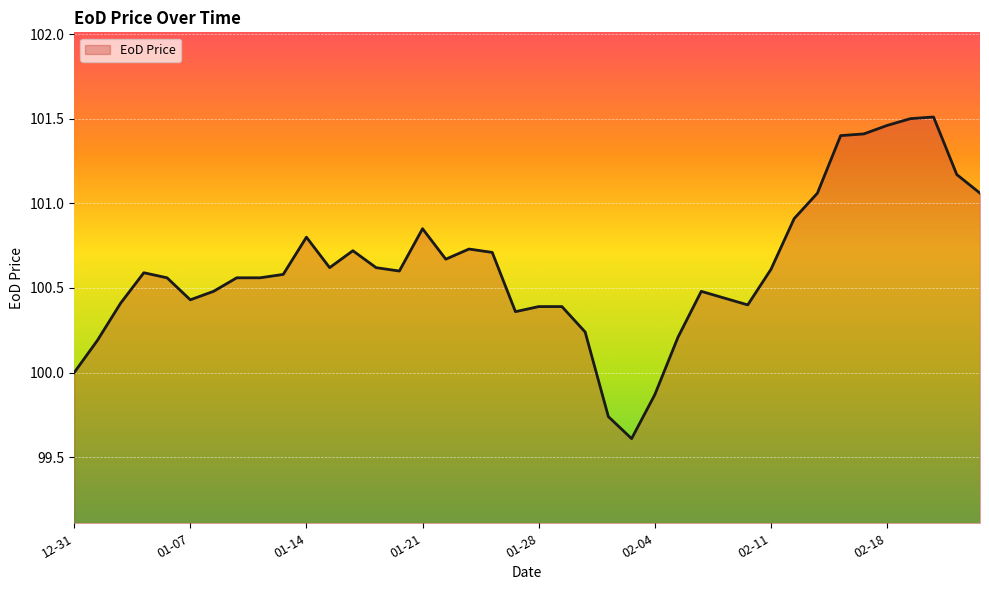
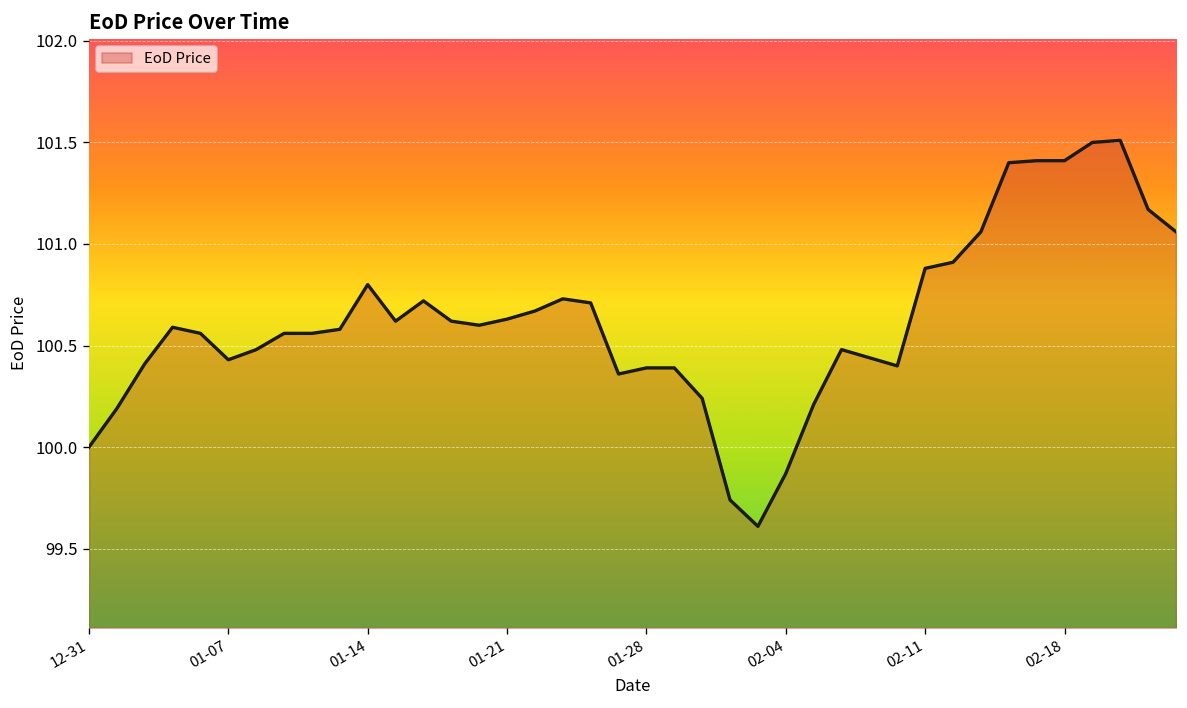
01-21: 100.85 -> 100.63
02-11: 100.61 -> 100.88
02-18: 101.46 -> 101.41
